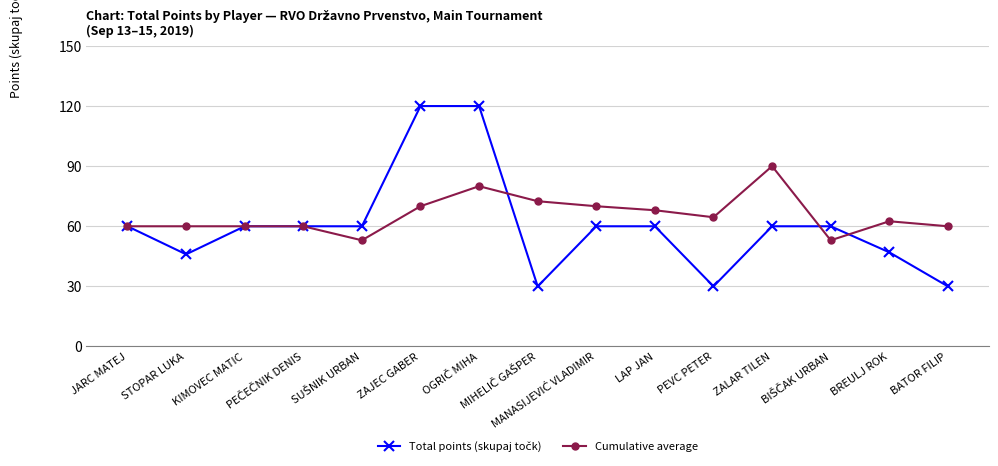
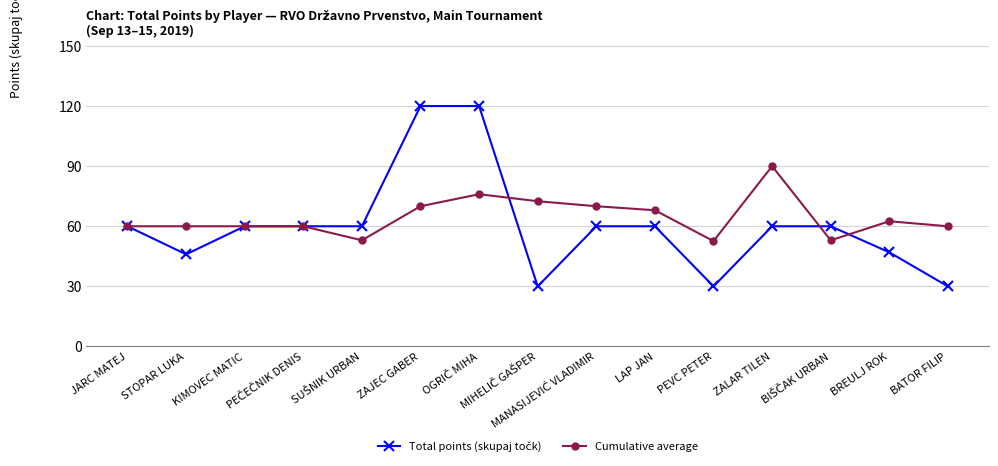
Cumulative average, OGRIČ MIHA: 80 -> 76
Cumulative average, PEVC PETER: 65 -> 53
